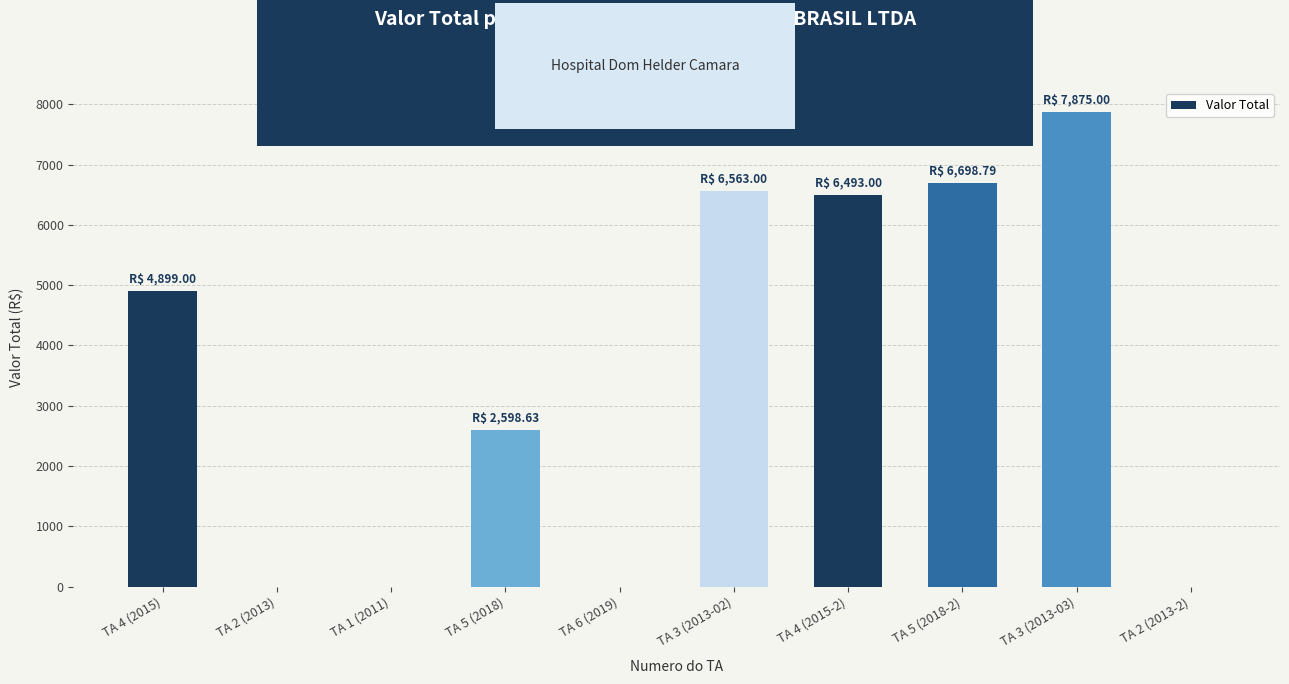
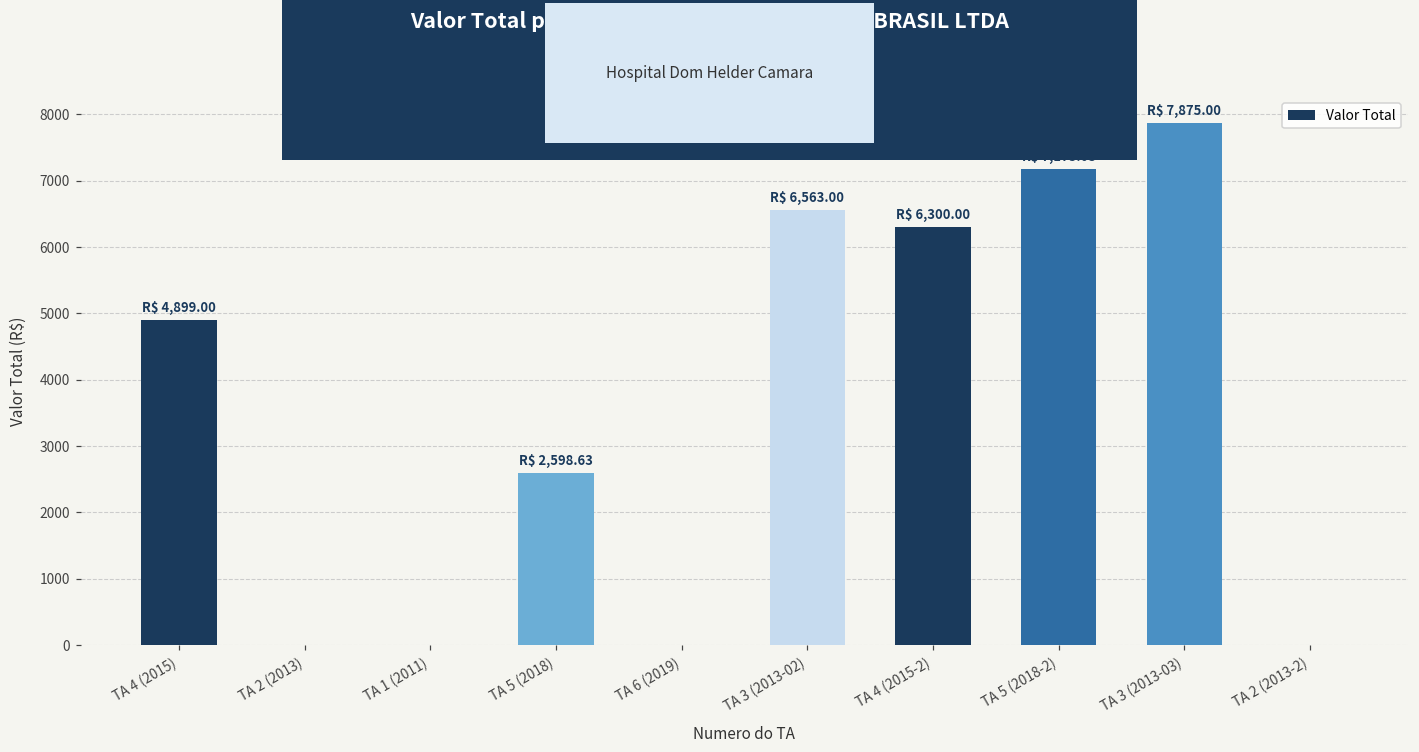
TA 4 (2015-2): 6,493.00 -> 6,300.00
TA 5 (2018-2): 6700 -> 7200
